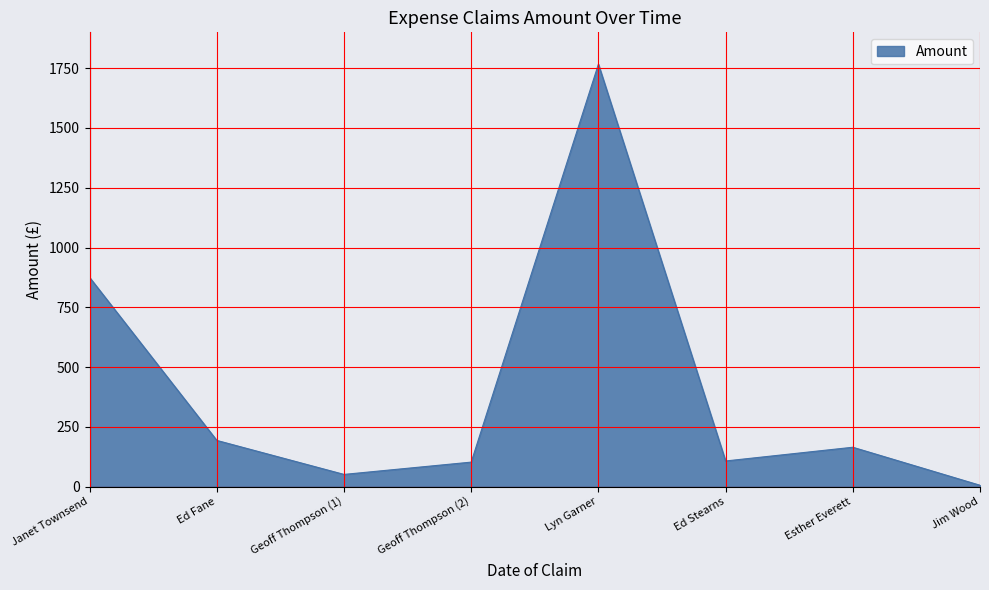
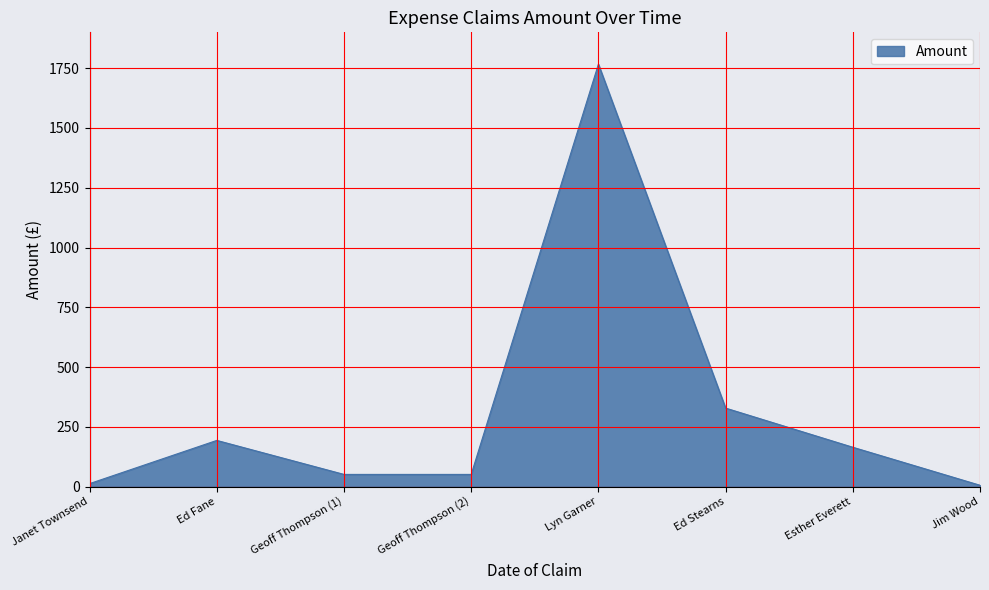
Janet Townsend: 880 -> 10
Geoff Thompson (2): 100 -> 50
Ed Stearns: 110 -> 330
